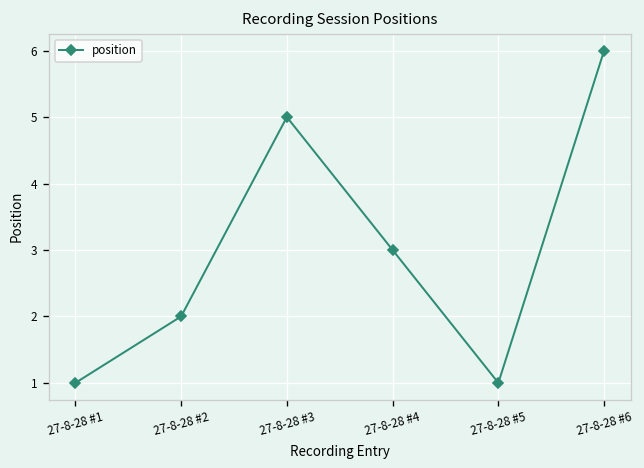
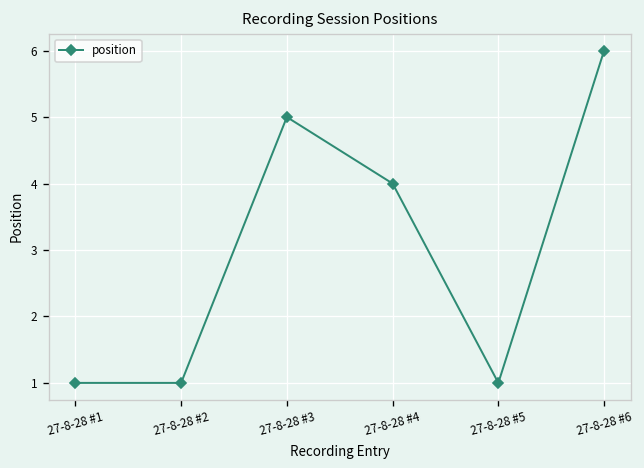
27-8-28 #2: 2 -> 1
27-8-28 #4: 3 -> 4
